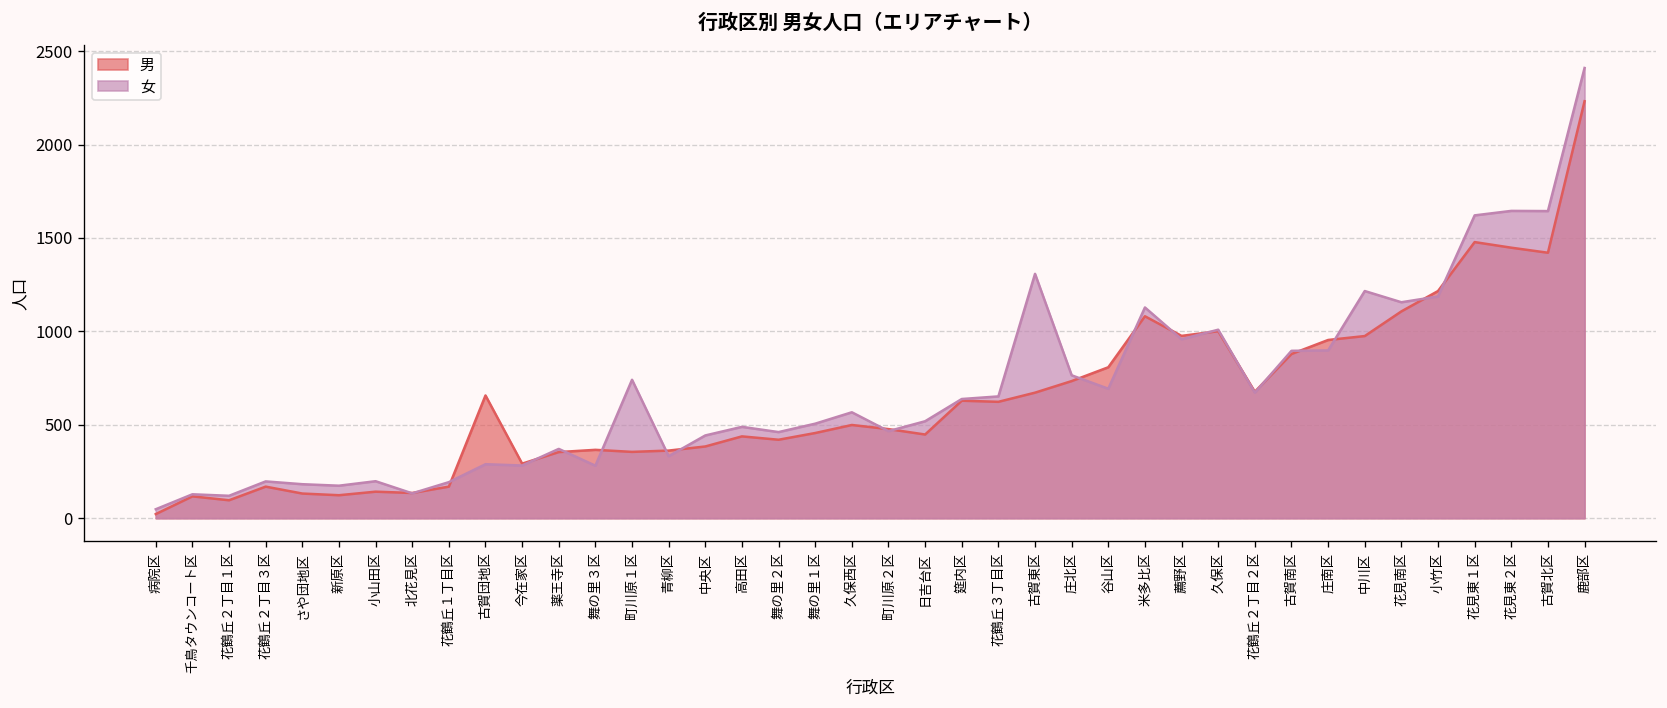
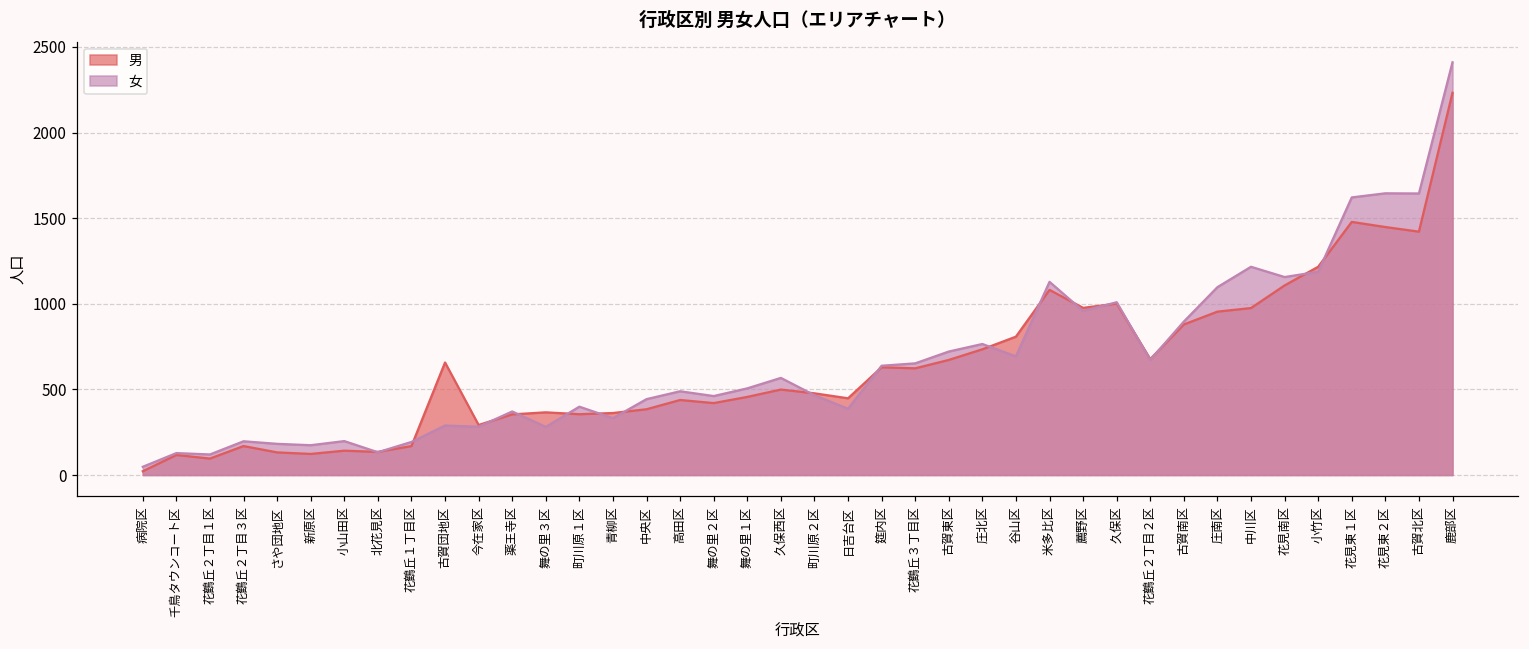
女, 町川原１区: 740 -> 400
女, 日吉台区: 520 -> 390
女, 古賀東区: 1310 -> 720
女, 庄南区: 900 -> 1100
